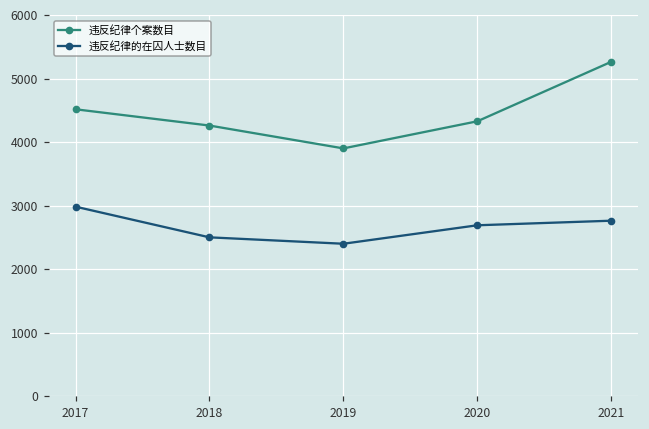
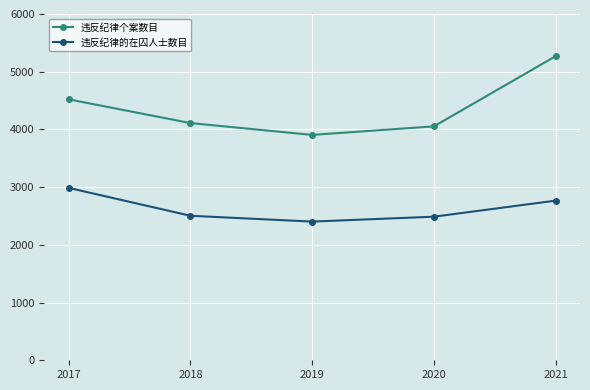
违反纪律个案数目, 2018: 4300 -> 4100
违反纪律个案数目, 2020: 4300 -> 4100
违反纪律的在囚人士数目, 2020: 2700 -> 2500
